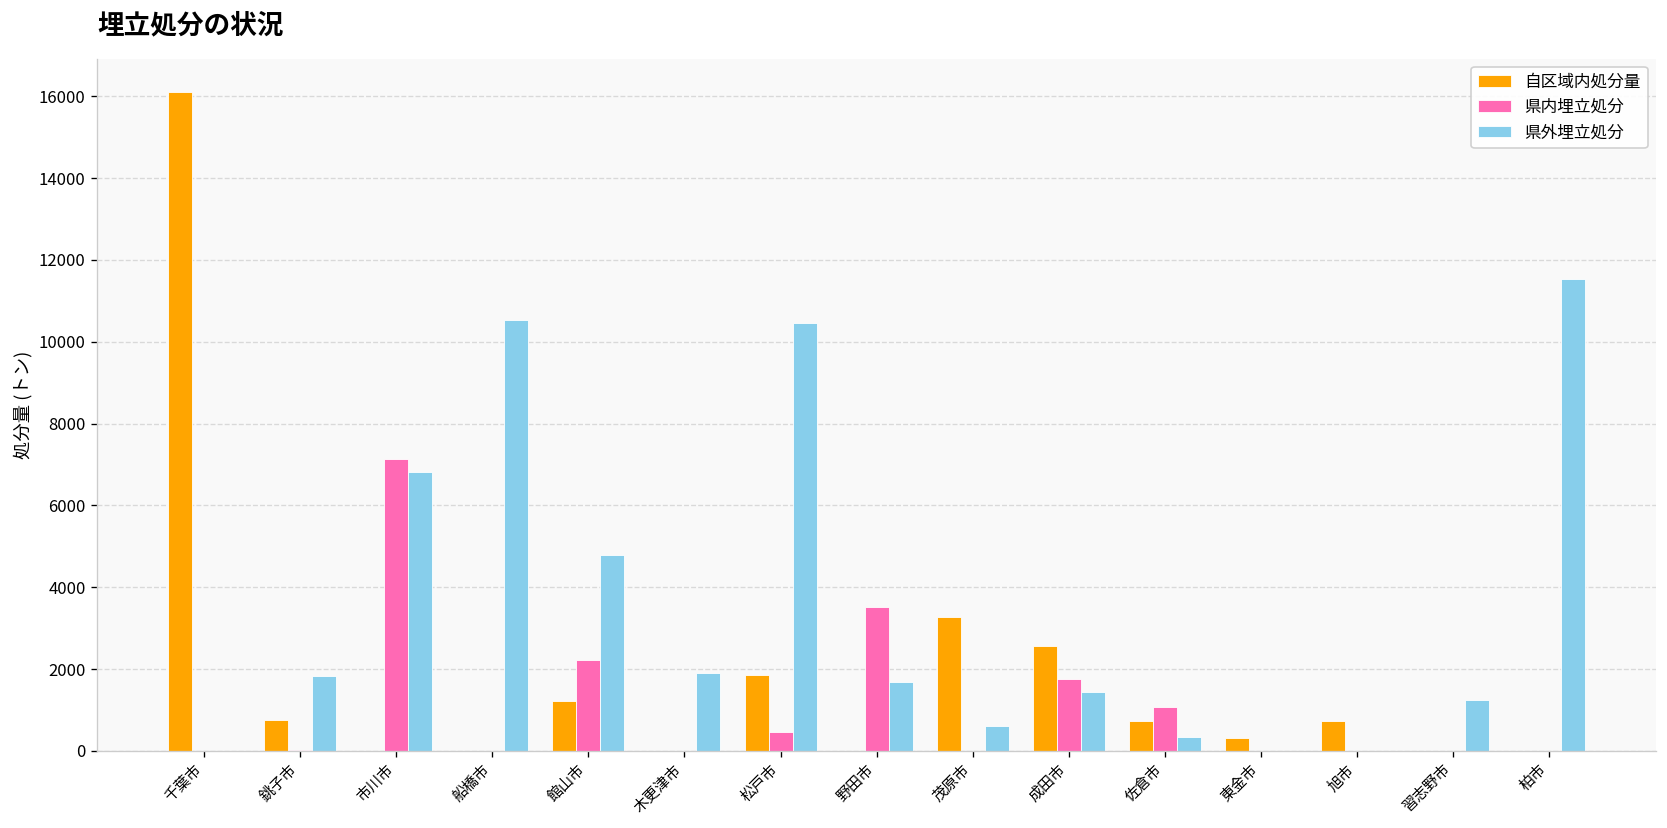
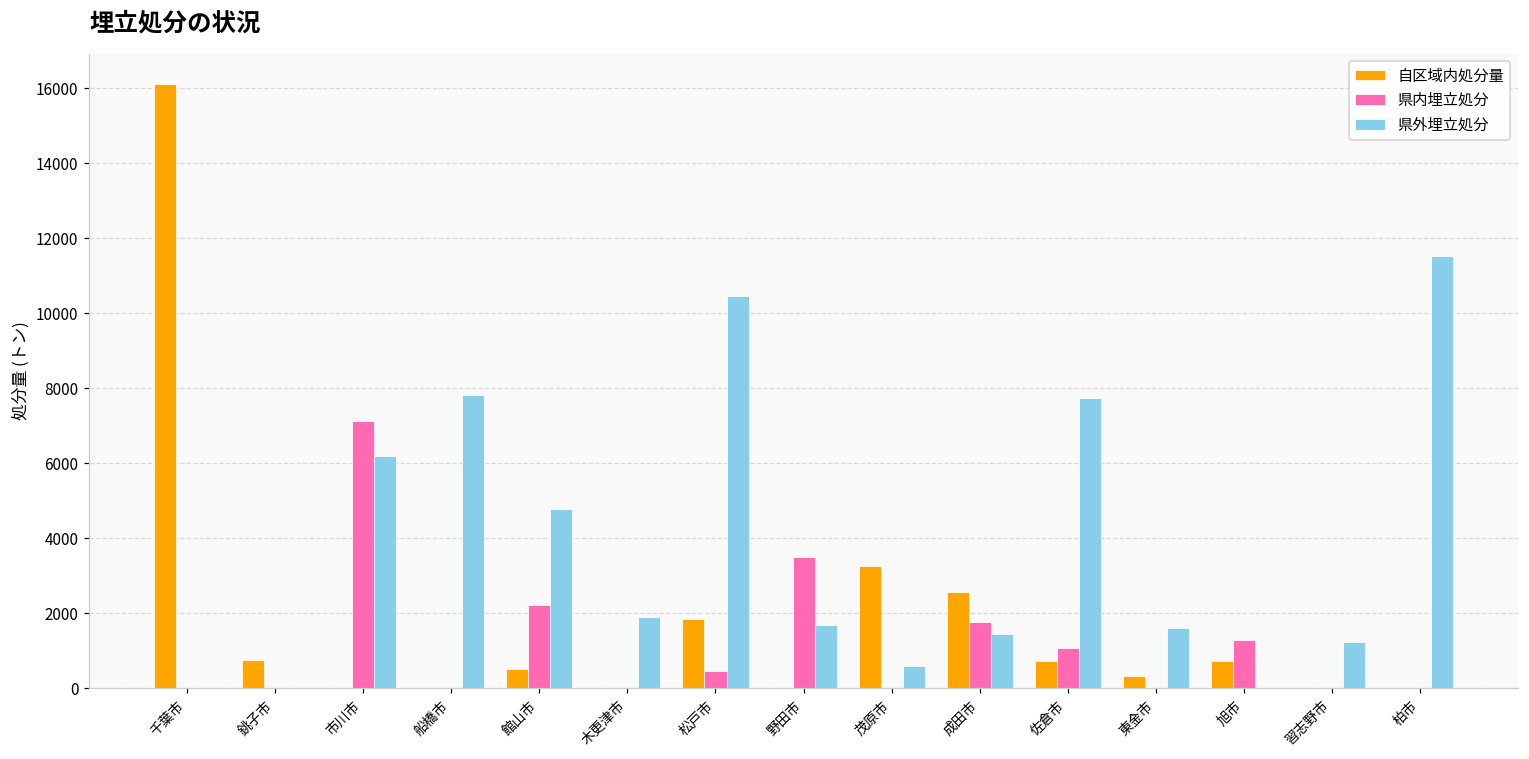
県外埋立処分, 銚子市: 1800 -> 0
県外埋立処分, 市川市: 6800 -> 6200
県外埋立処分, 船橋市: 10500 -> 7800
自区域内処分量, 館山市: 1200 -> 500
県外埋立処分, 佐倉市: 300 -> 7800
県外埋立処分, 東金市: 0 -> 1600
県内埋立処分, 旭市: 0 -> 1300
